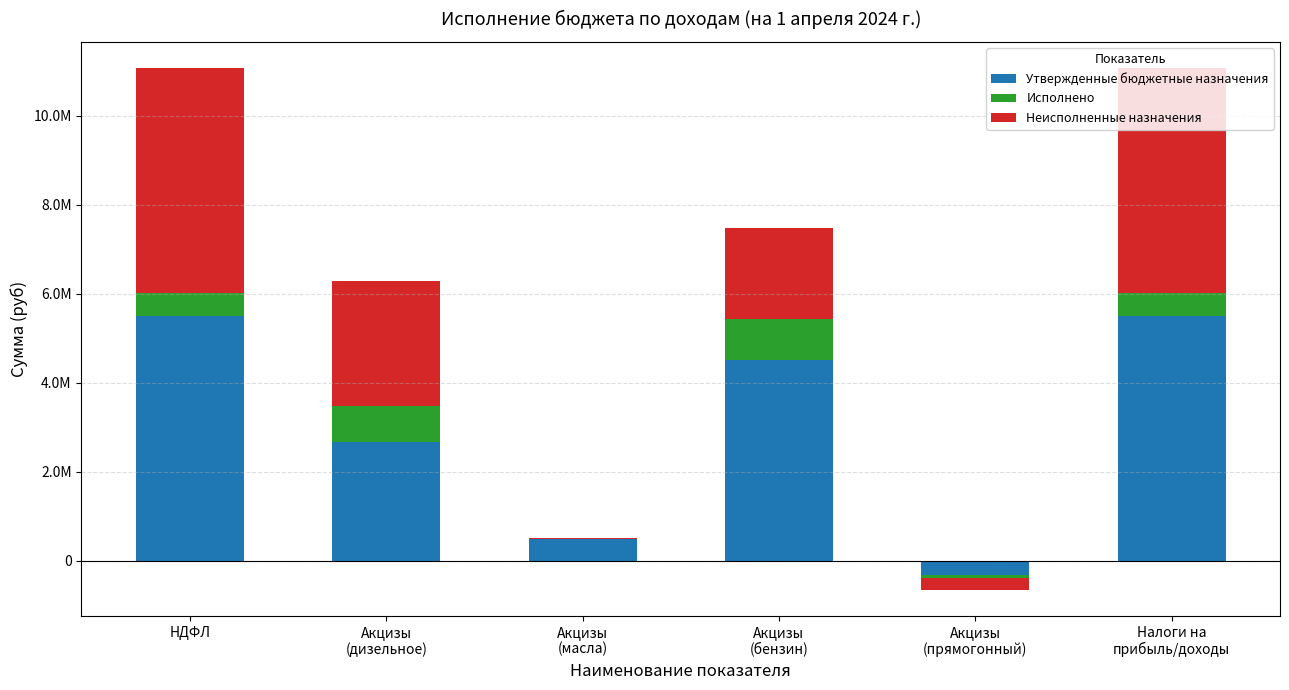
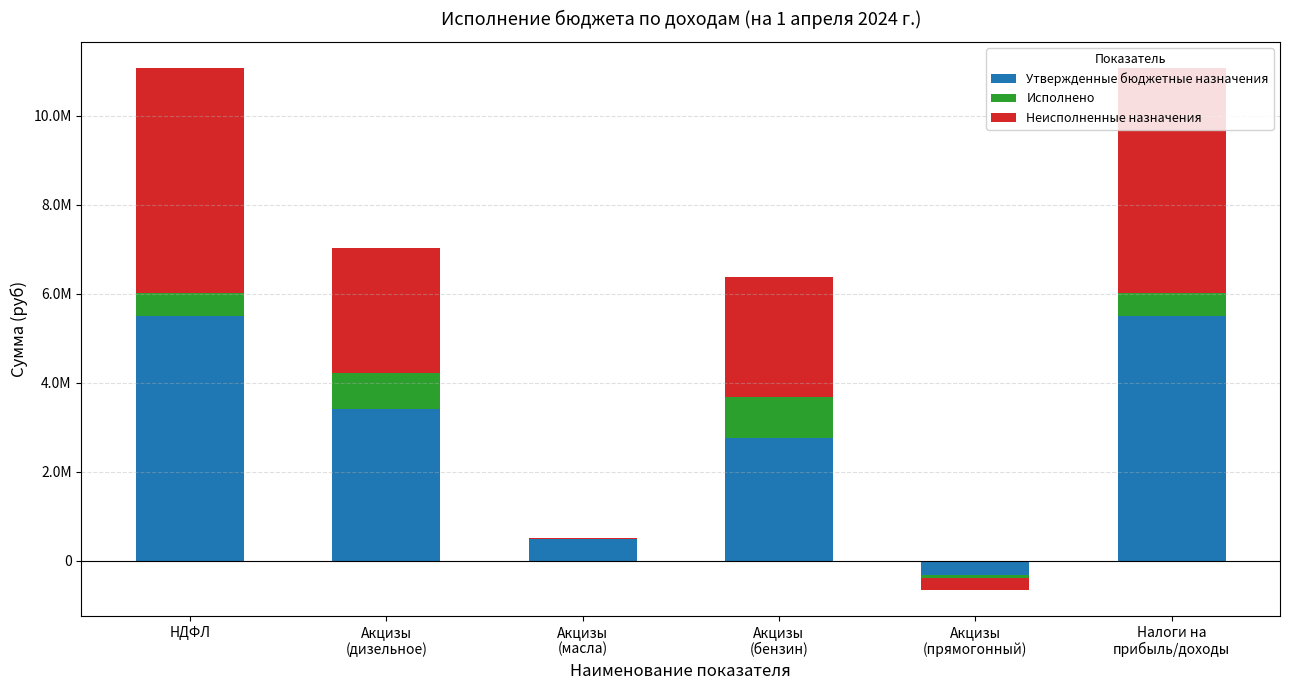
Утвержденные бюджетные назначения, Акцизы (дизельное): 2700000 -> 3400000
Утвержденные бюджетные назначения, Акцизы (бензин): 4500000 -> 2800000
Неисполненные назначения, Акцизы (бензин): 2000000 -> 2700000
